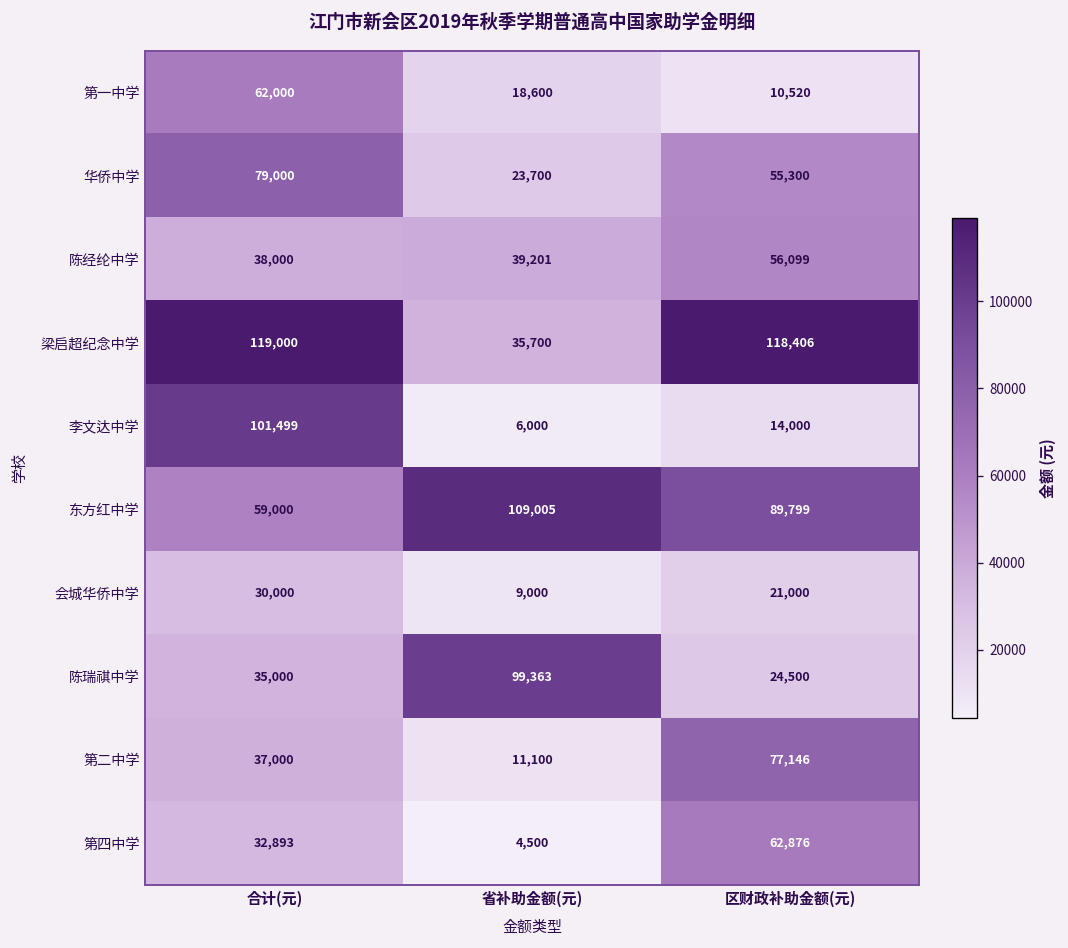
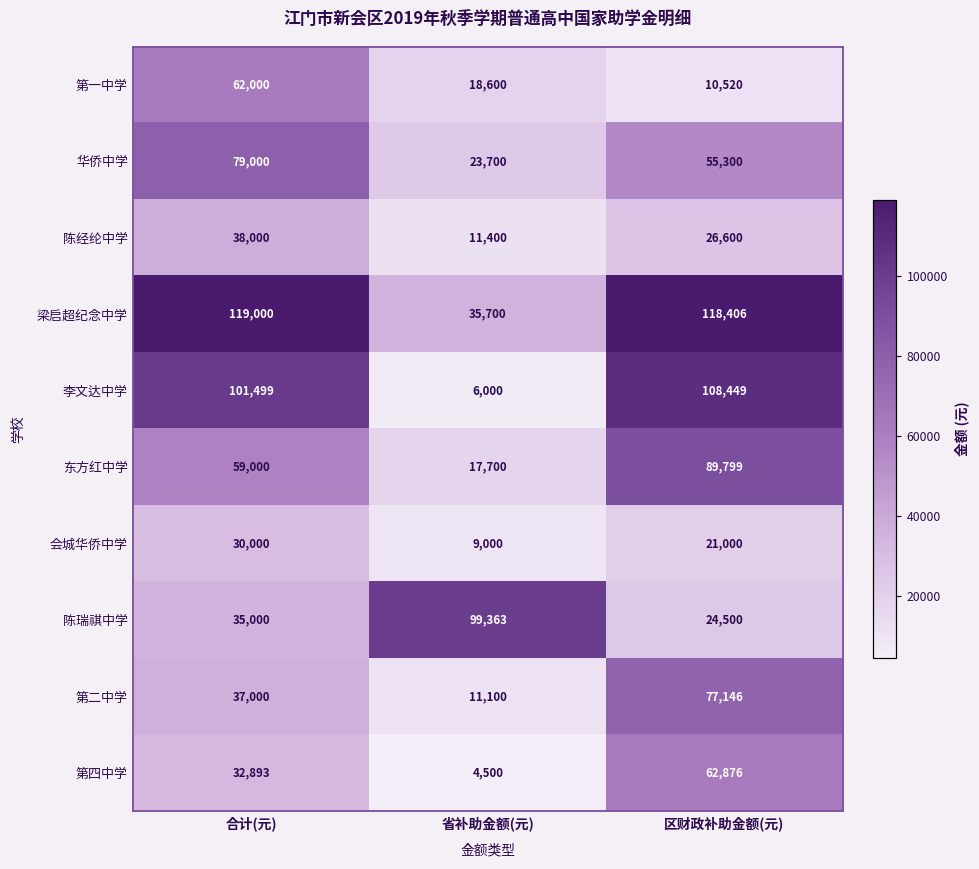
陈经纶中学, 省补助金额(元): 39,201 -> 11,400
陈经纶中学, 区财政补助金额(元): 56,099 -> 26,600
李文达中学, 区财政补助金额(元): 14,000 -> 108,449
东方红中学, 省补助金额(元): 109,005 -> 17,700
